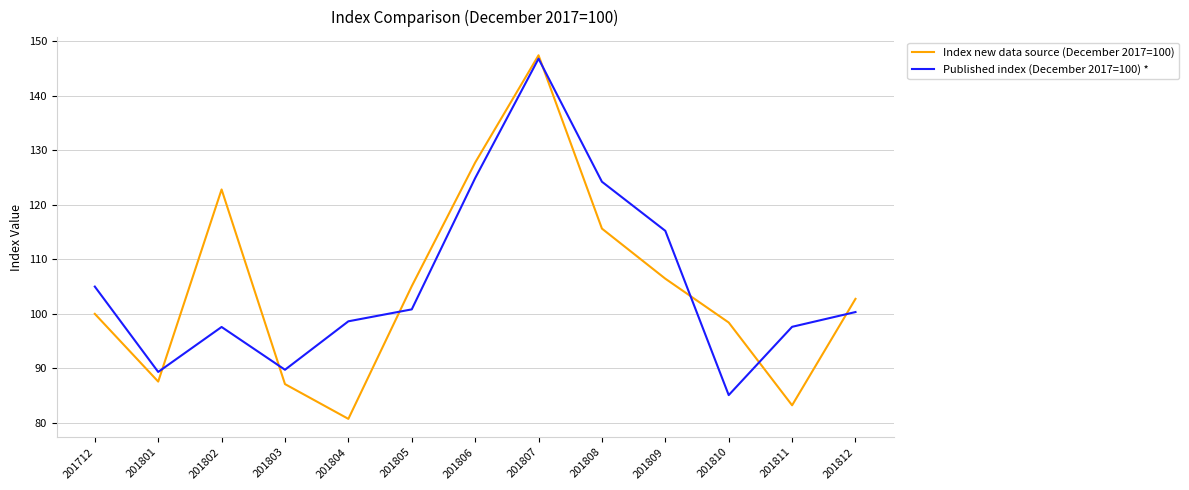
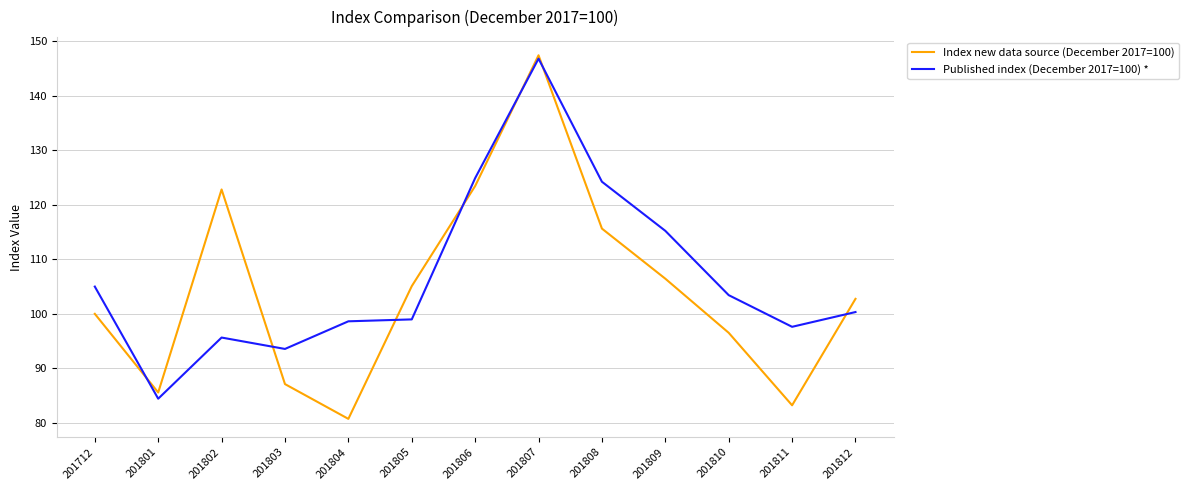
Index new data source (December 2017=100), 201801: 88 -> 86
Published index (December 2017=100) *, 201801: 89 -> 84
Published index (December 2017=100) *, 201802: 98 -> 96
Published index (December 2017=100) *, 201803: 90 -> 94
Published index (December 2017=100) *, 201805: 101 -> 99
Index new data source (December 2017=100), 201806: 128 -> 123
Index new data source (December 2017=100), 201810: 98 -> 97
Published index (December 2017=100) *, 201810: 85 -> 103
